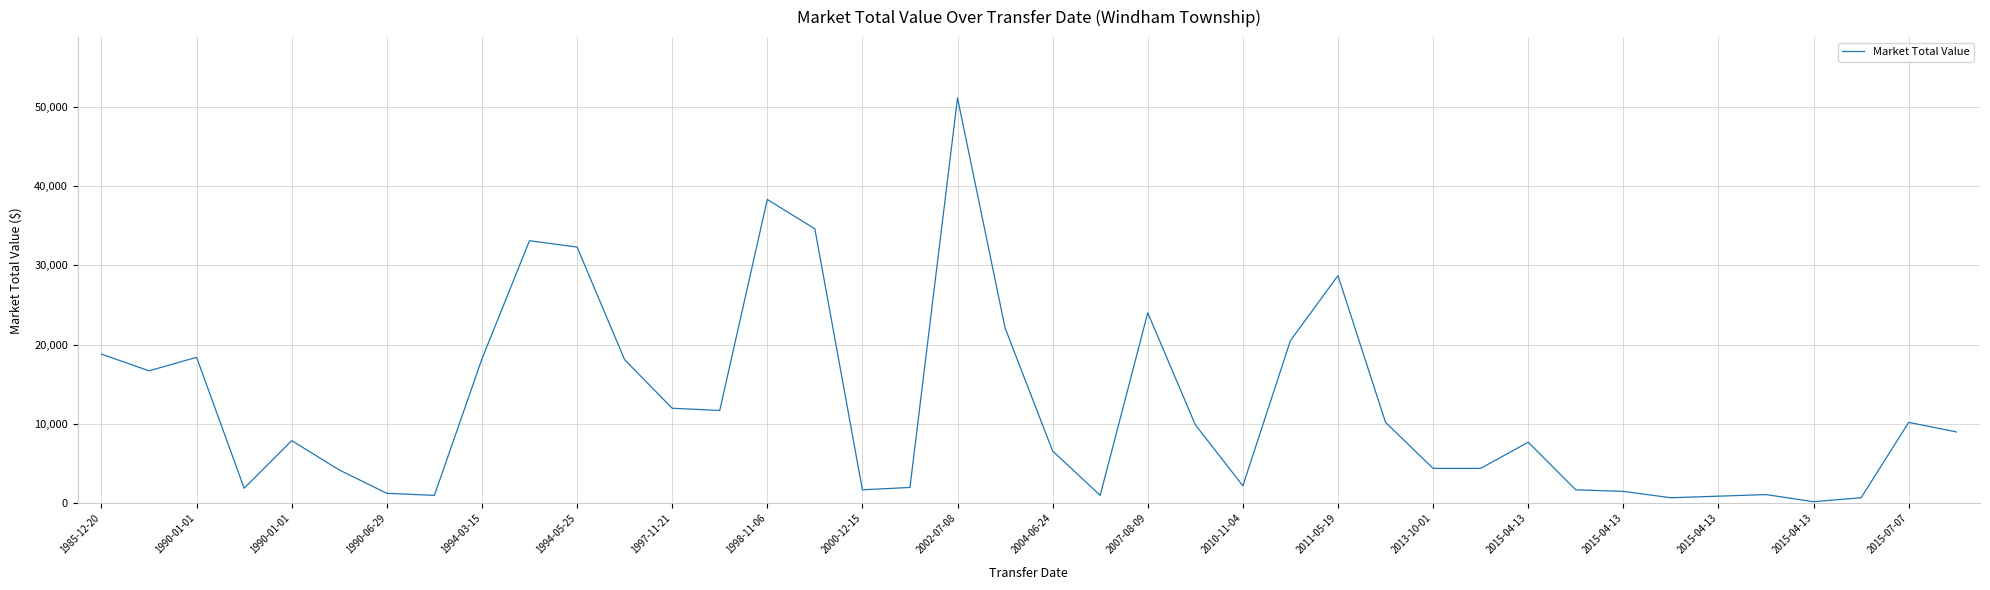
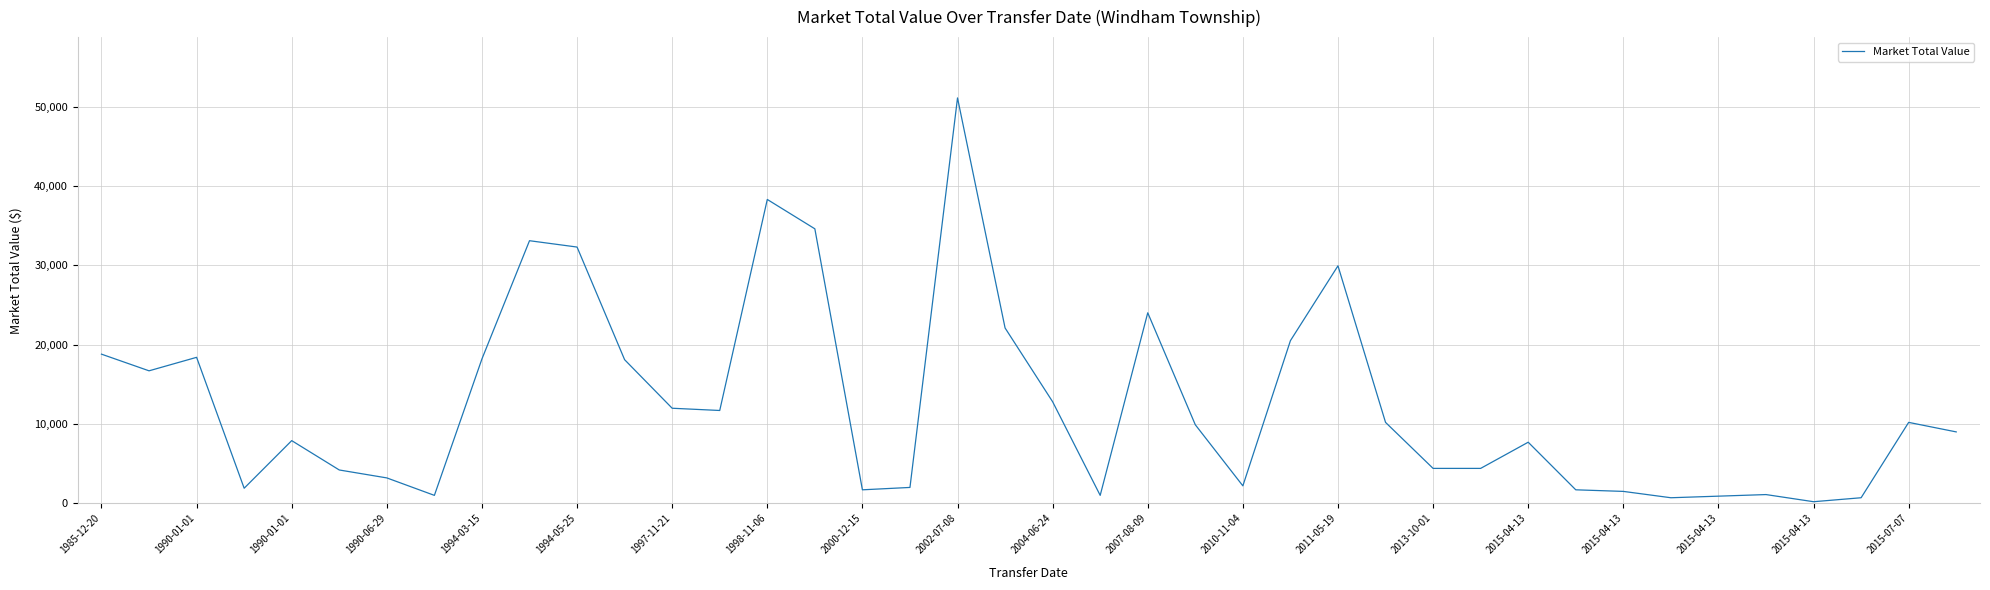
1990-06-29: 1,000 -> 3,000
2004-06-24: 7,000 -> 13,000
2011-05-19: 29,000 -> 30,000
